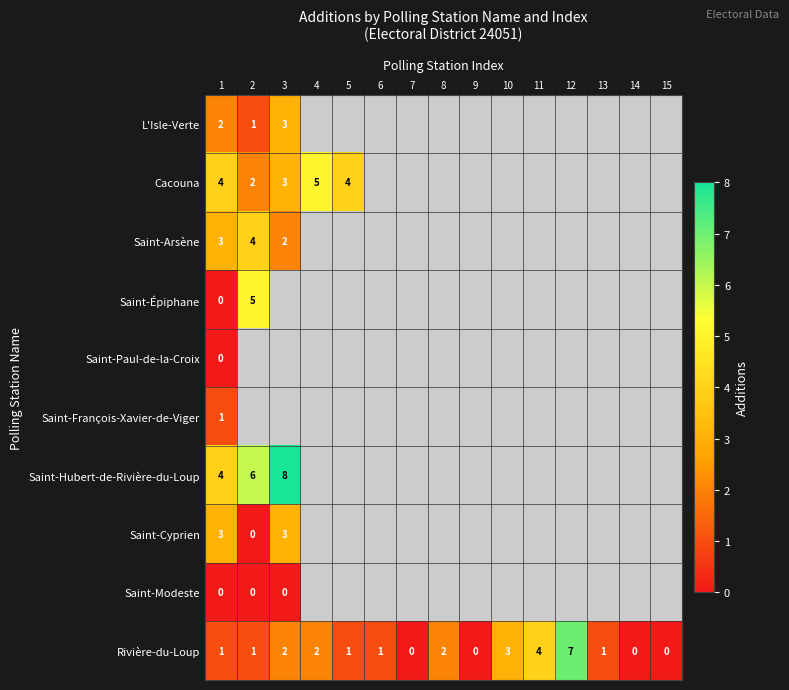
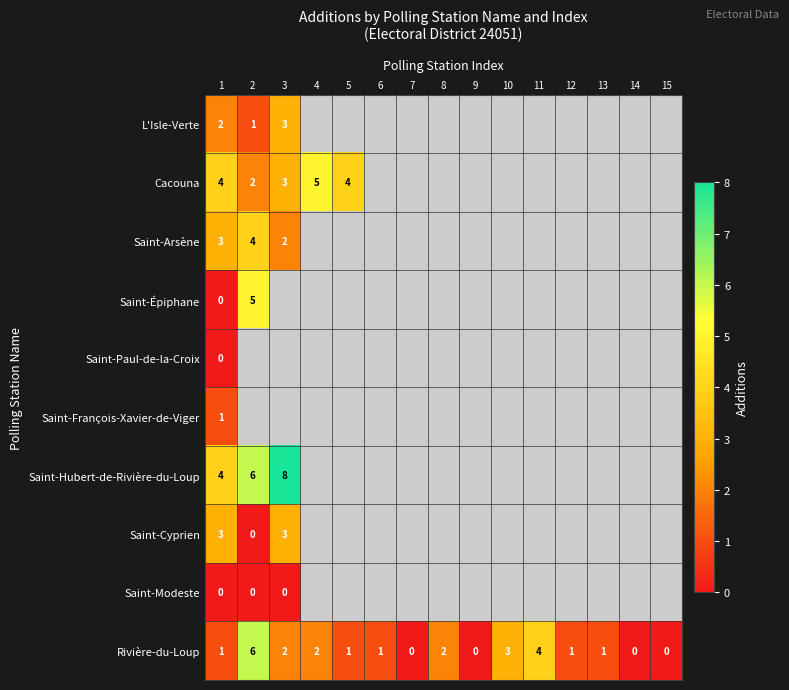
Rivière-du-Loup, 2: 1 -> 6
Rivière-du-Loup, 12: 7 -> 1
